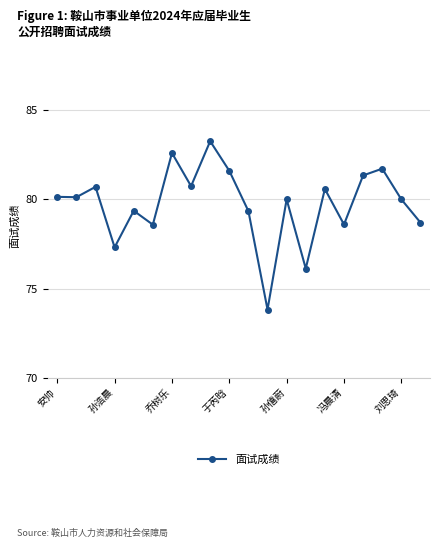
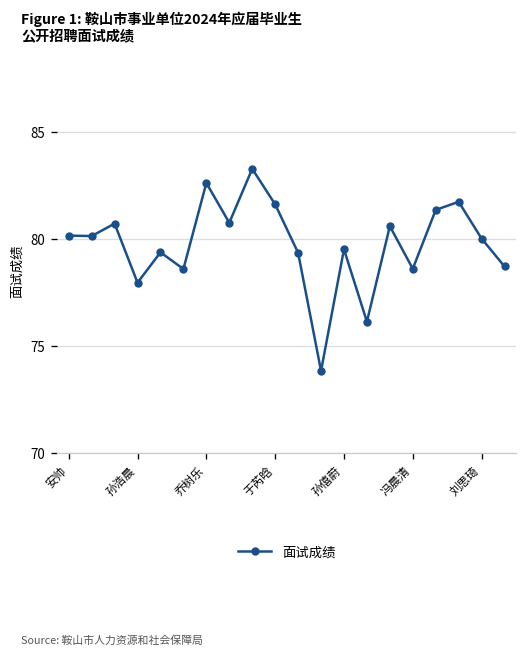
孙浩晨: 77.3 -> 77.9
孙僖蔚: 80.0 -> 79.5
